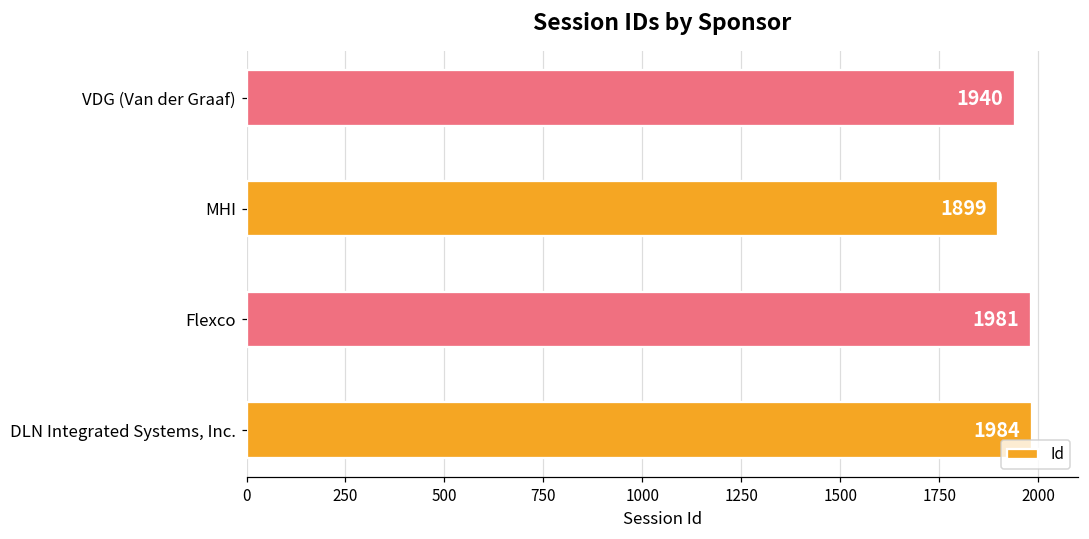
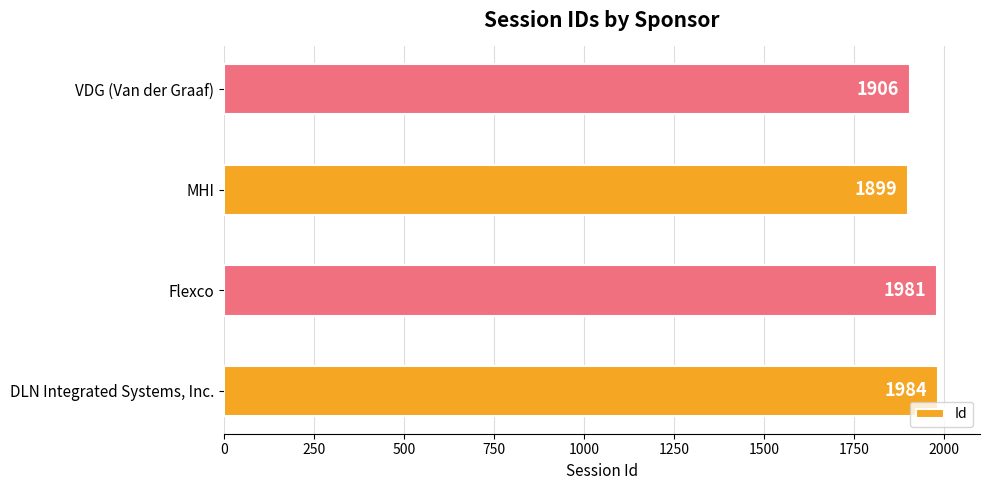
VDG (Van der Graaf): 1940 -> 1906
